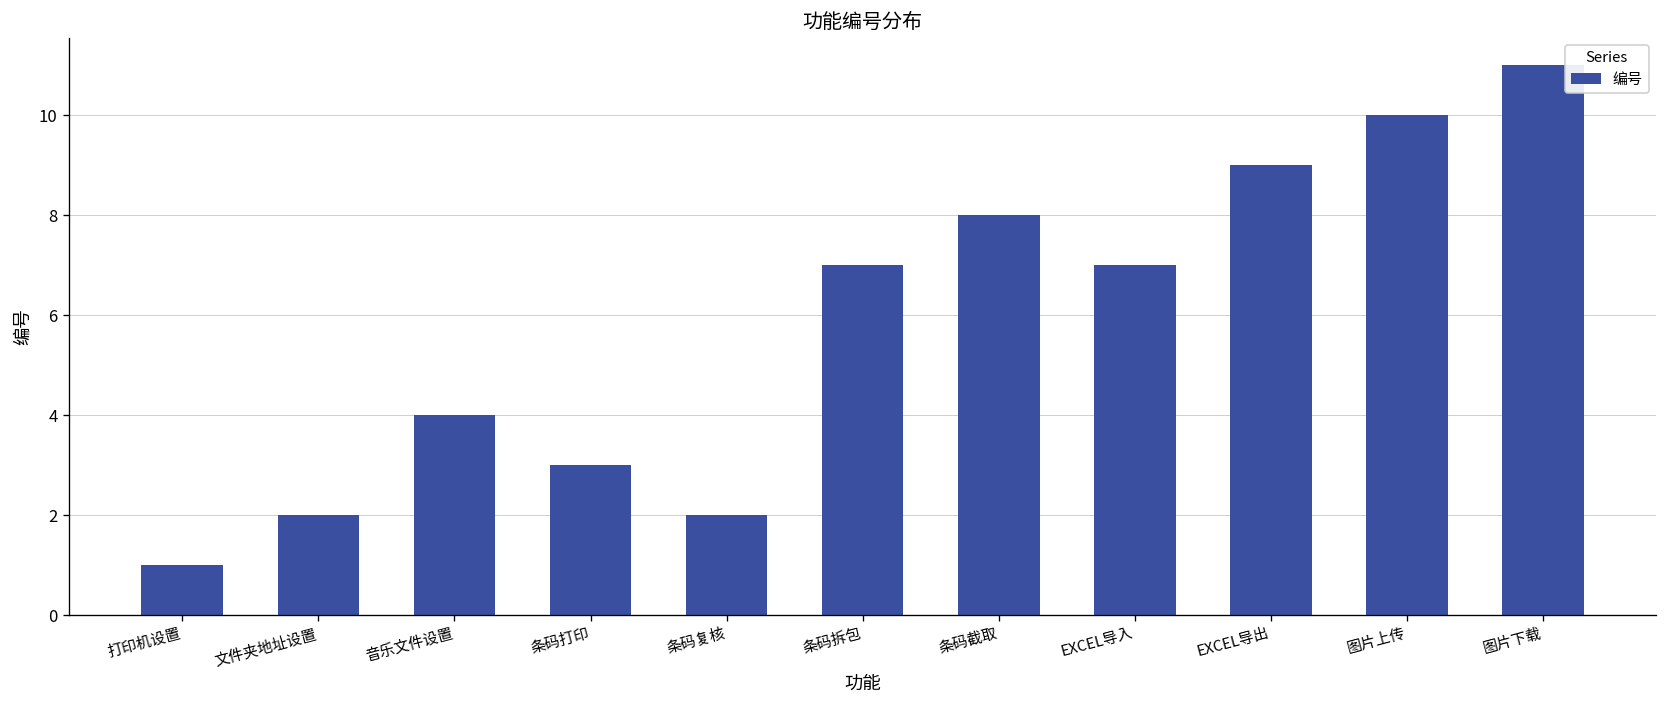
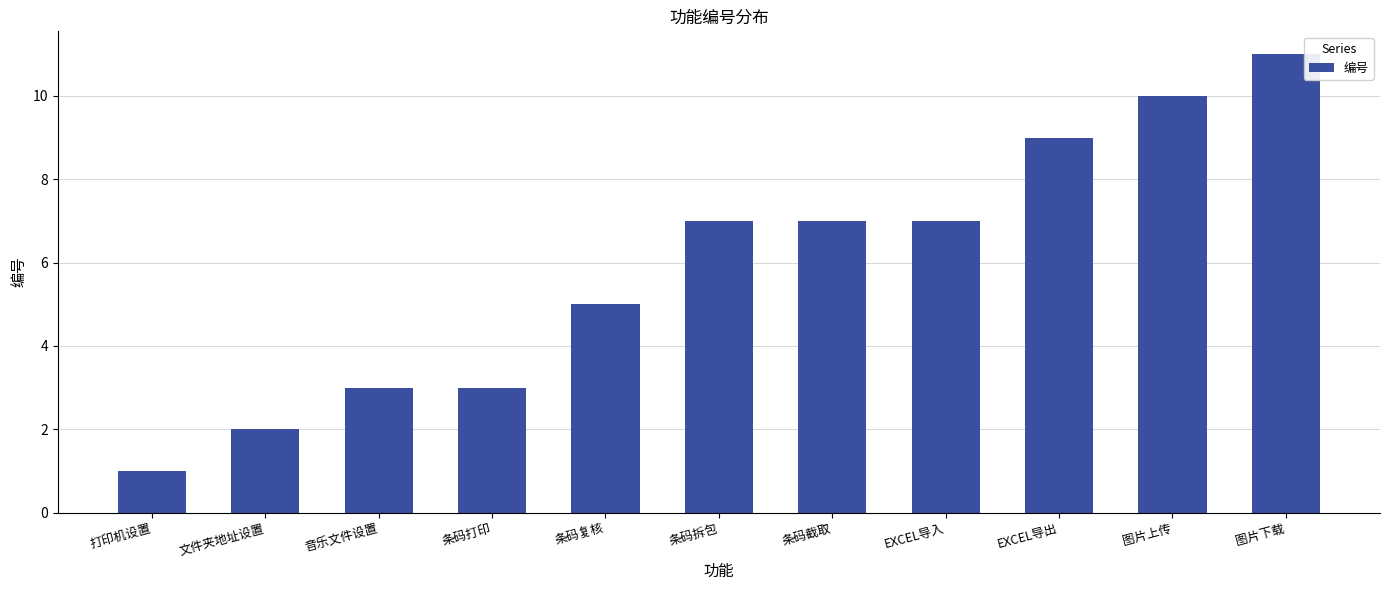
音乐文件设置: 4 -> 3
条码复核: 2 -> 5
条码截取: 8 -> 7
